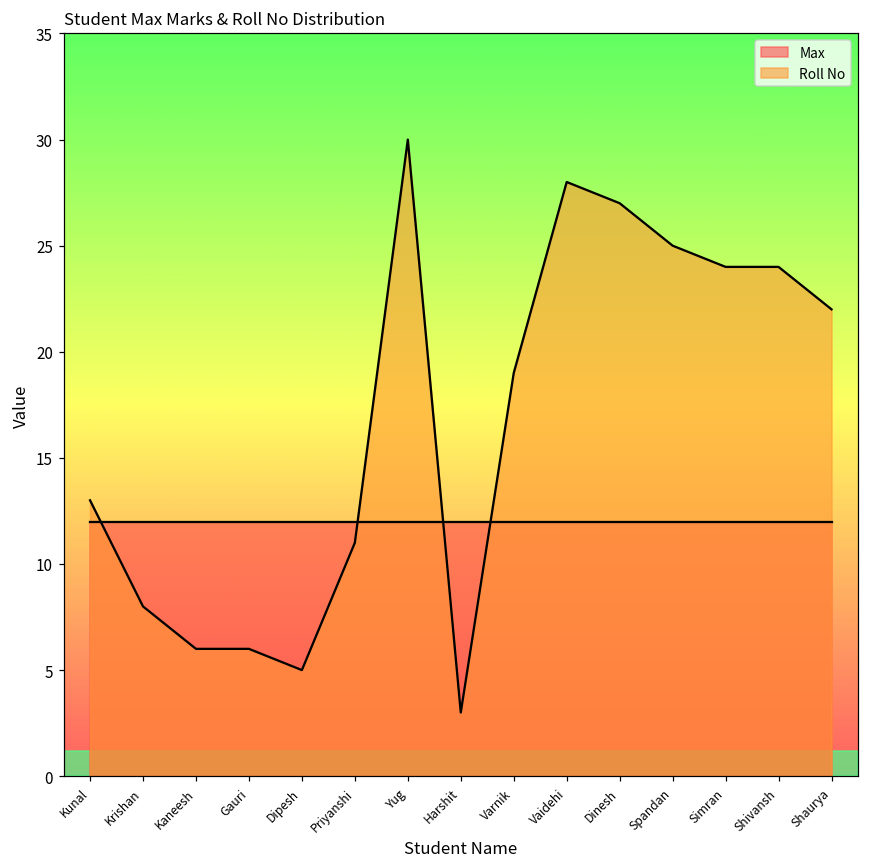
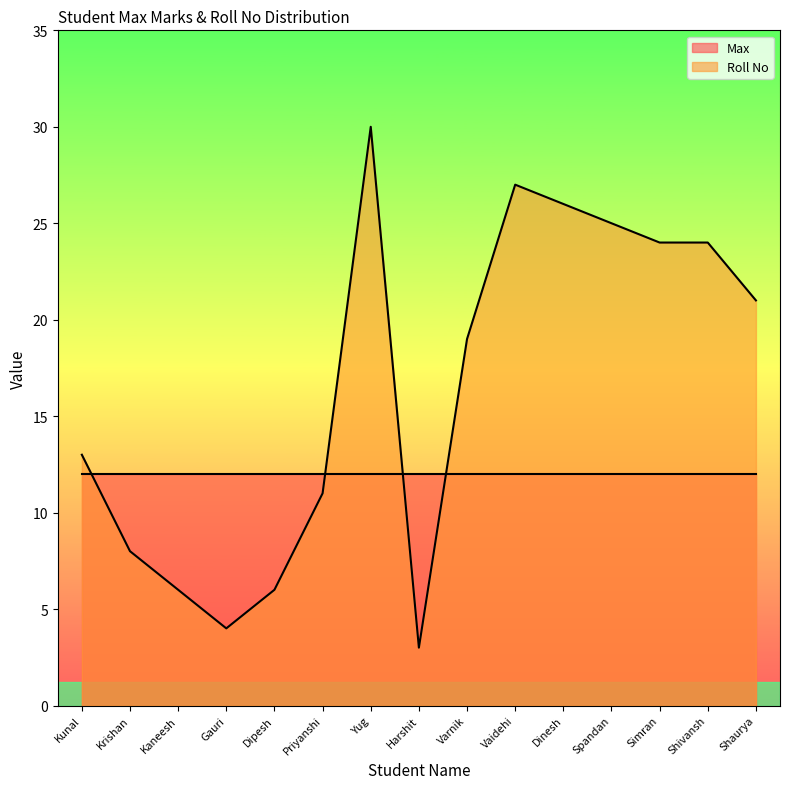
Roll No, Gauri: 6 -> 4
Roll No, Dipesh: 5 -> 6
Roll No, Vaidehi: 28 -> 27
Roll No, Dinesh: 27 -> 26
Roll No, Shaurya: 22 -> 21
